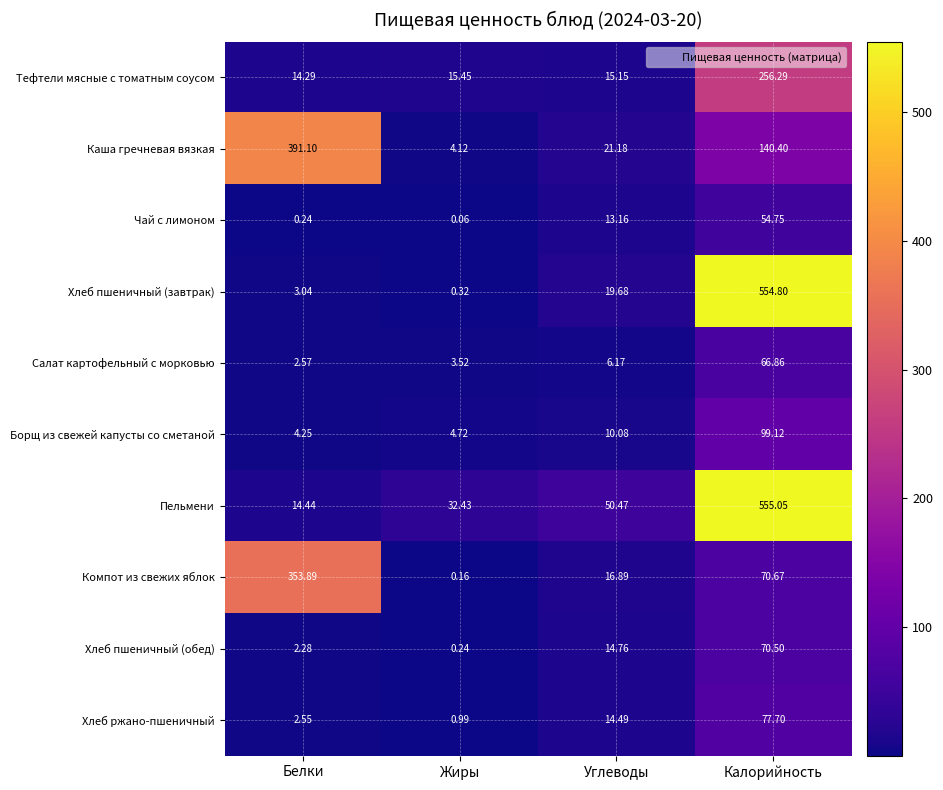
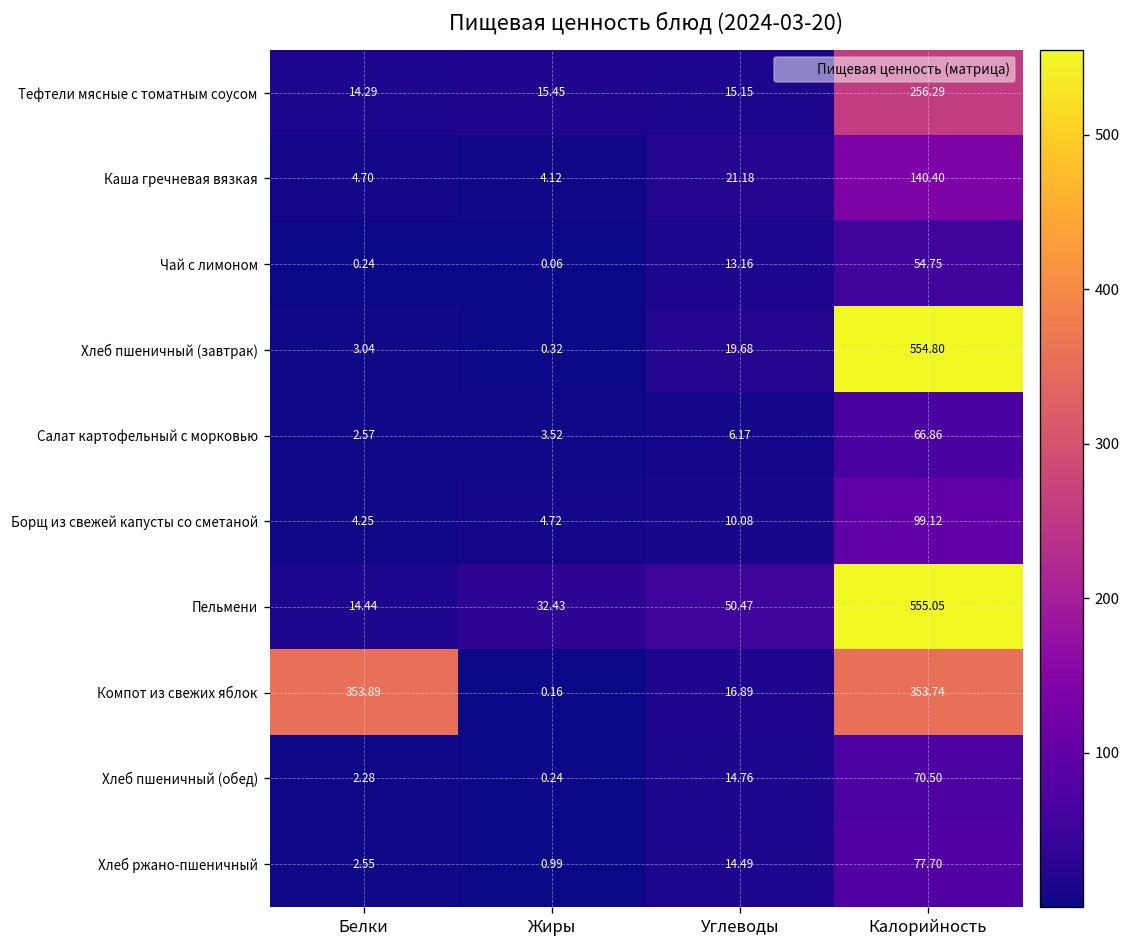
Каша гречневая вязкая, Белки: 391.10 -> 4.70
Компот из свежих яблок, Калорийность: 70.67 -> 353.74
